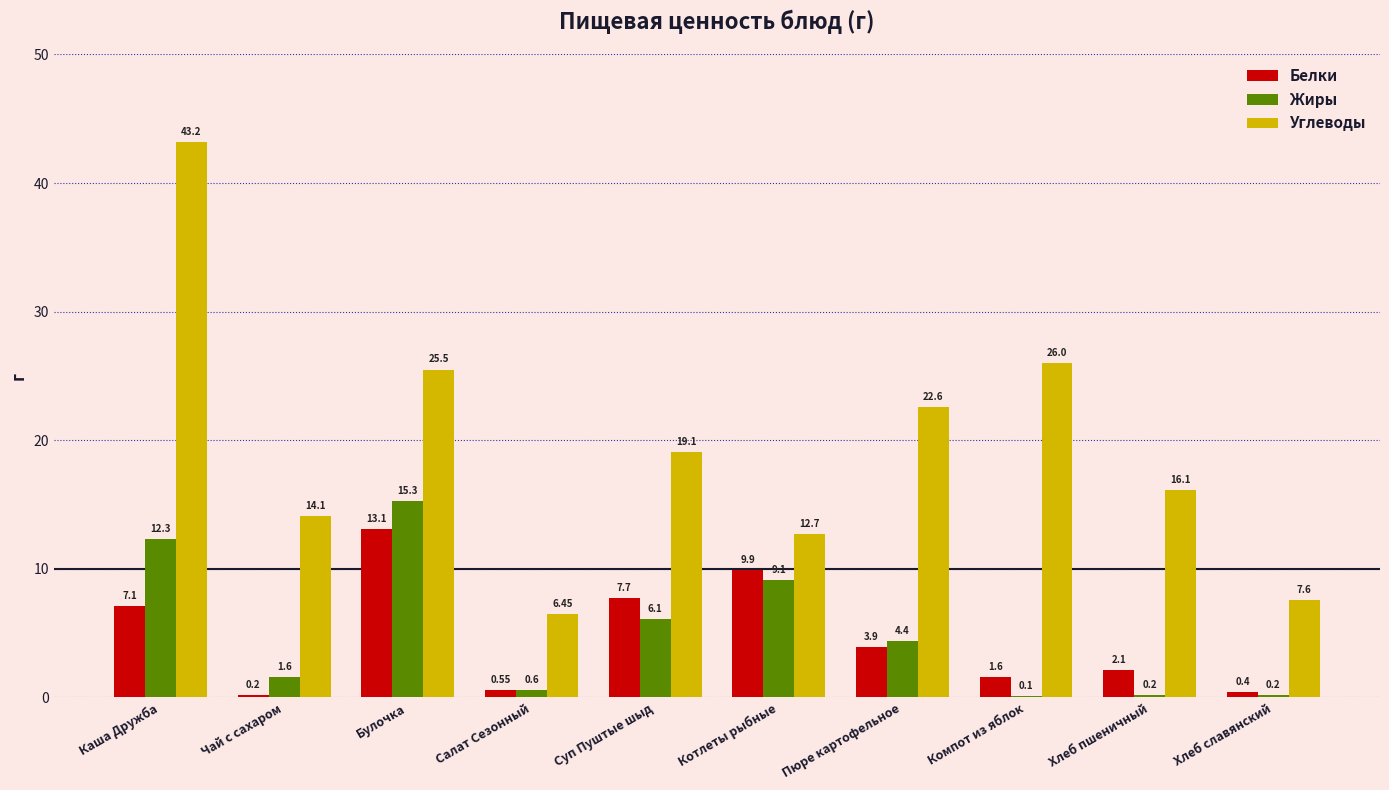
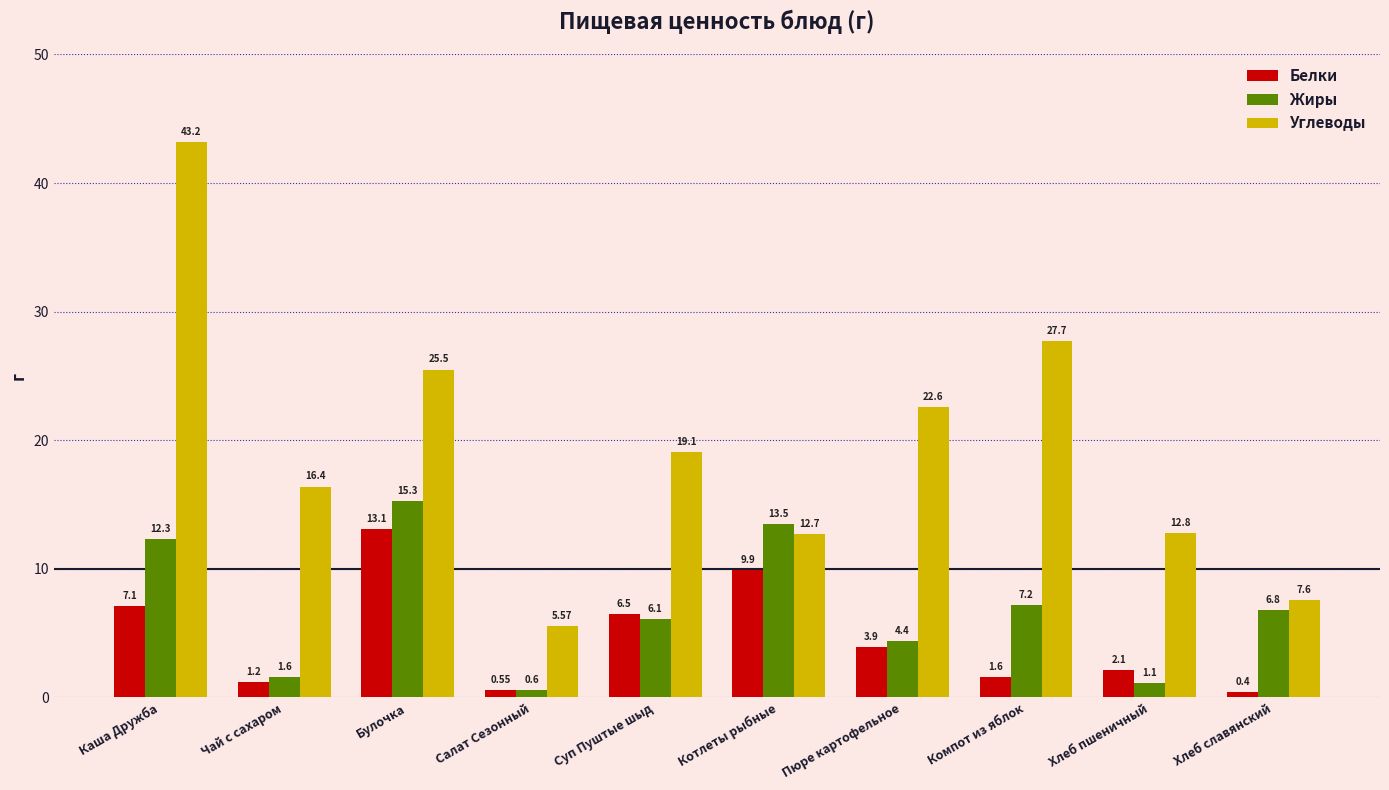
Белки, Чай с сахаром: 0.2 -> 1.2
Углеводы, Чай с сахаром: 14.1 -> 16.4
Углеводы, Салат Сезонный: 6.45 -> 5.57
Белки, Суп Пуштые шыд: 7.7 -> 6.5
Жиры, Котлеты рыбные: 9.1 -> 13.5
Жиры, Компот из яблок: 0.1 -> 7.2
Углеводы, Компот из яблок: 26.0 -> 27.7
Жиры, Хлеб пшеничный: 0.2 -> 1.1
Углеводы, Хлеб пшеничный: 16.1 -> 12.8
Жиры, Хлеб славянский: 0.2 -> 6.8
